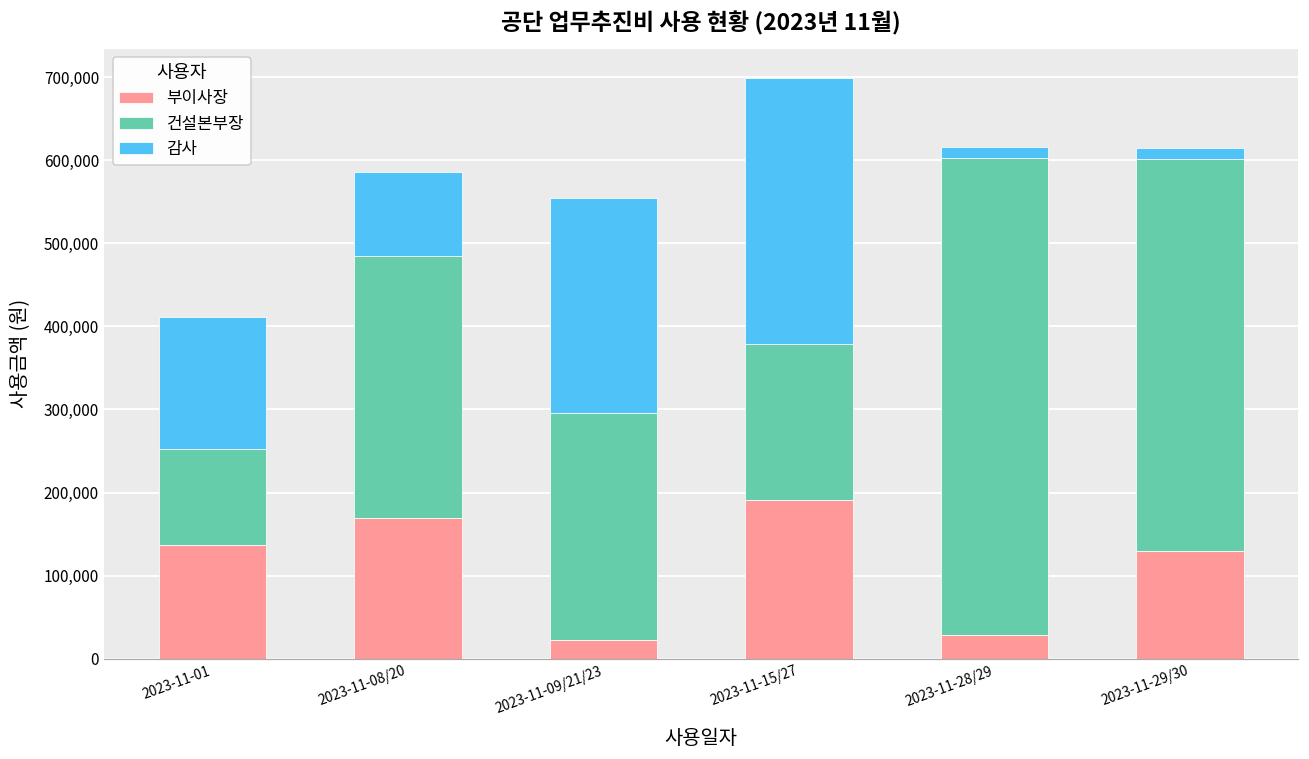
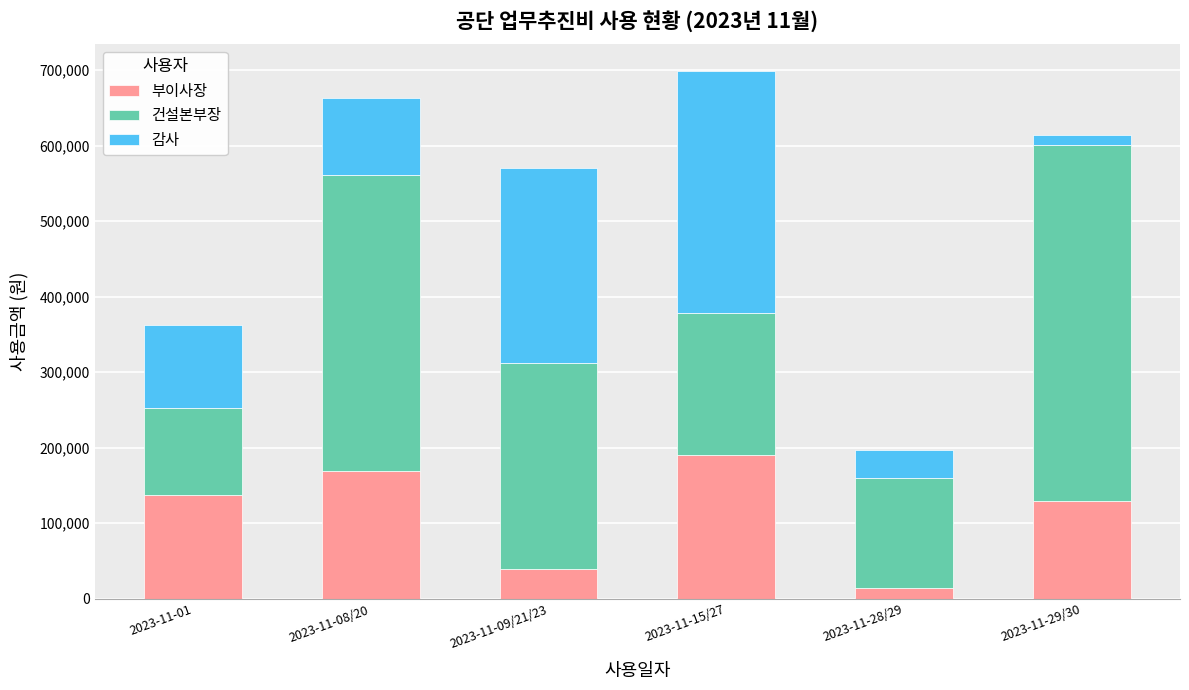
감사, 2023-11-01: 160,000 -> 110,000
건설본부장, 2023-11-08/20: 320,000 -> 390,000
부이사장, 2023-11-09/21/23: 20,000 -> 40,000
부이사장, 2023-11-28/29: 30,000 -> 10,000
건설본부장, 2023-11-28/29: 580,000 -> 150,000
감사, 2023-11-28/29: 10,000 -> 40,000
